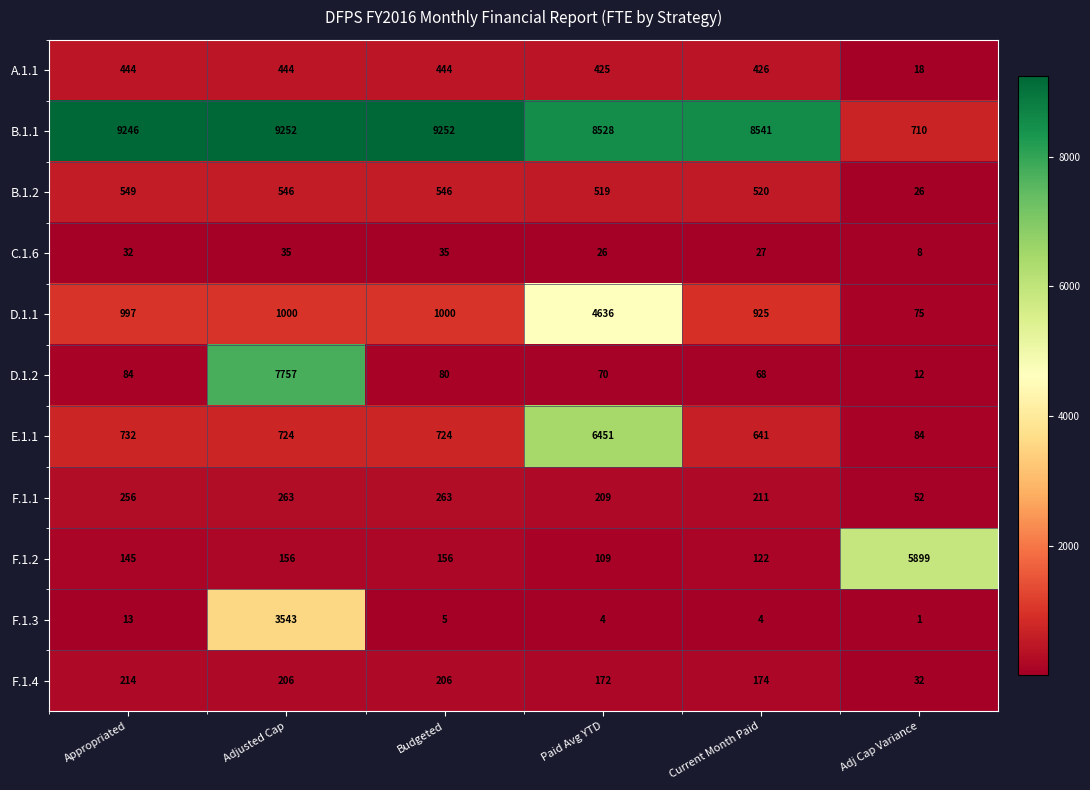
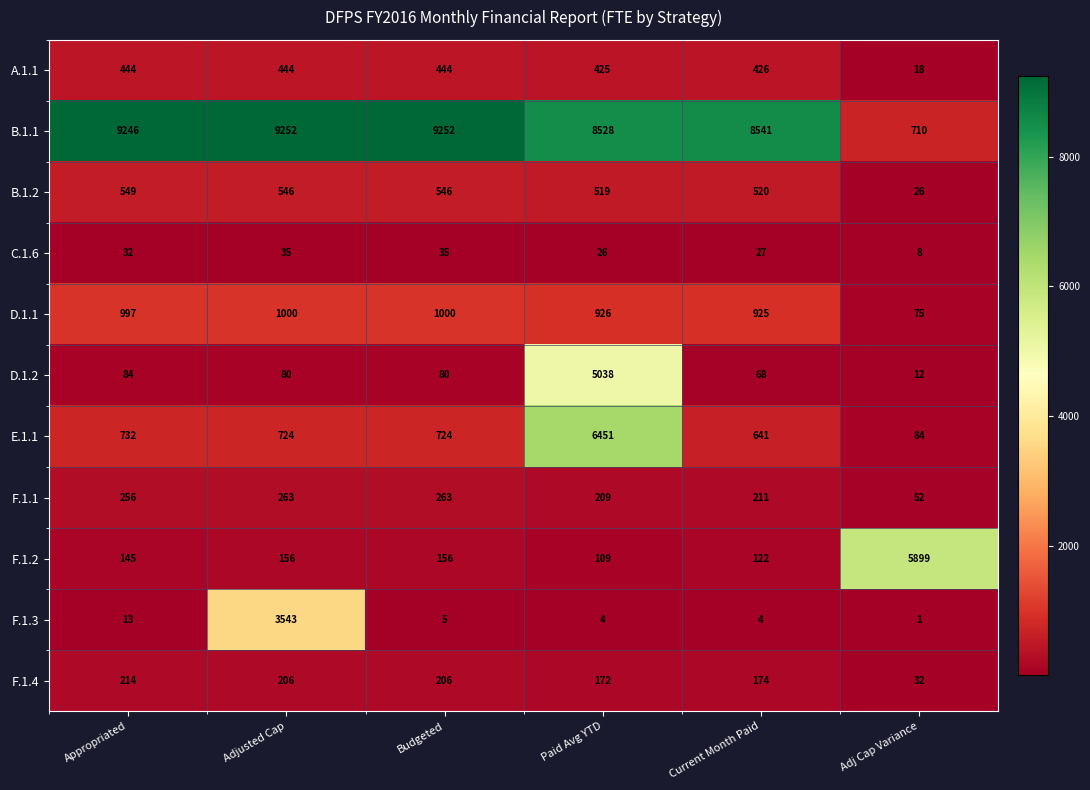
D.1.1, Paid Avg YTD: 4636 -> 926
D.1.2, Adjusted Cap: 7757 -> 80
D.1.2, Paid Avg YTD: 70 -> 5038
